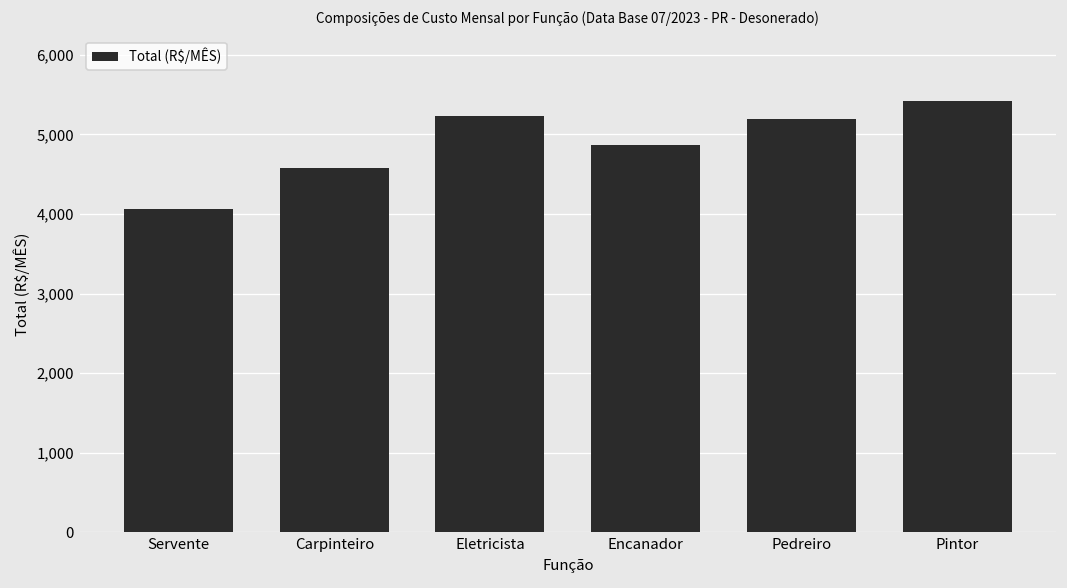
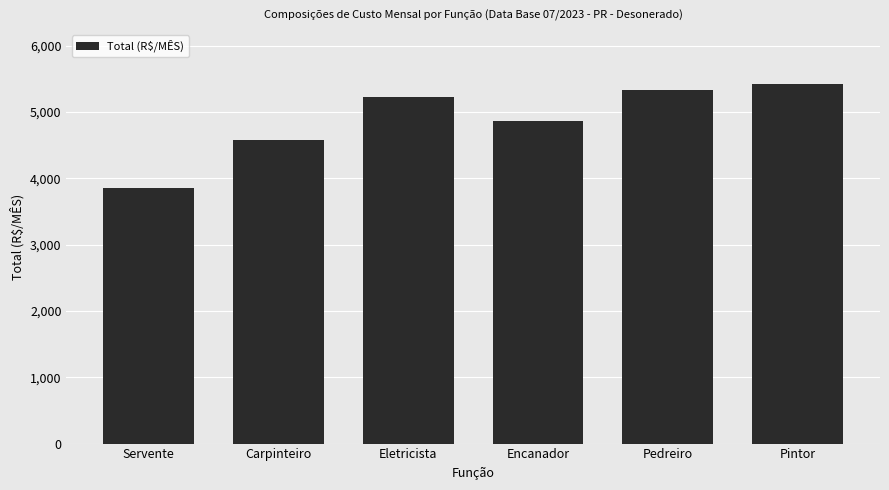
Servente: 4,100 -> 3,900
Pedreiro: 5,200 -> 5,300
